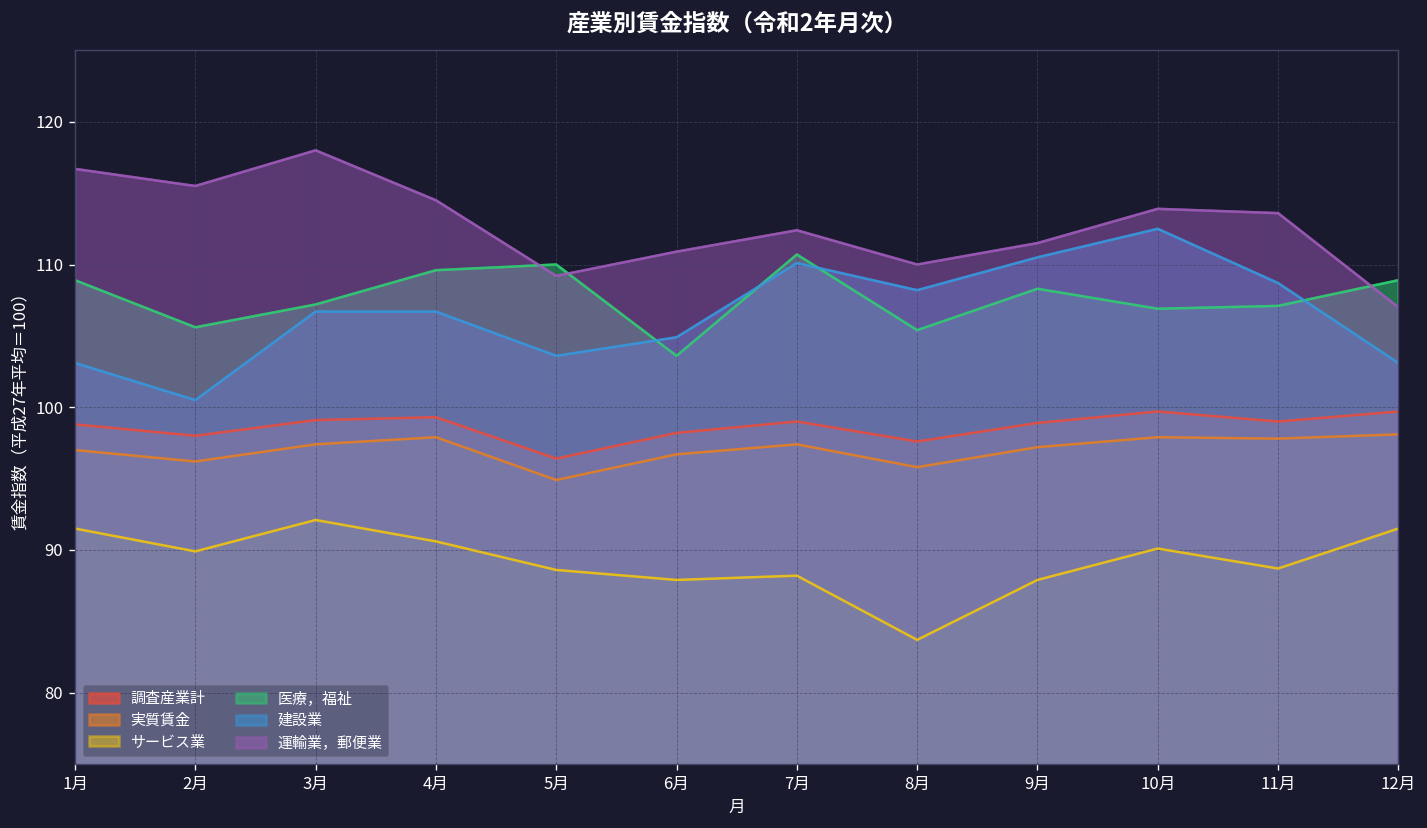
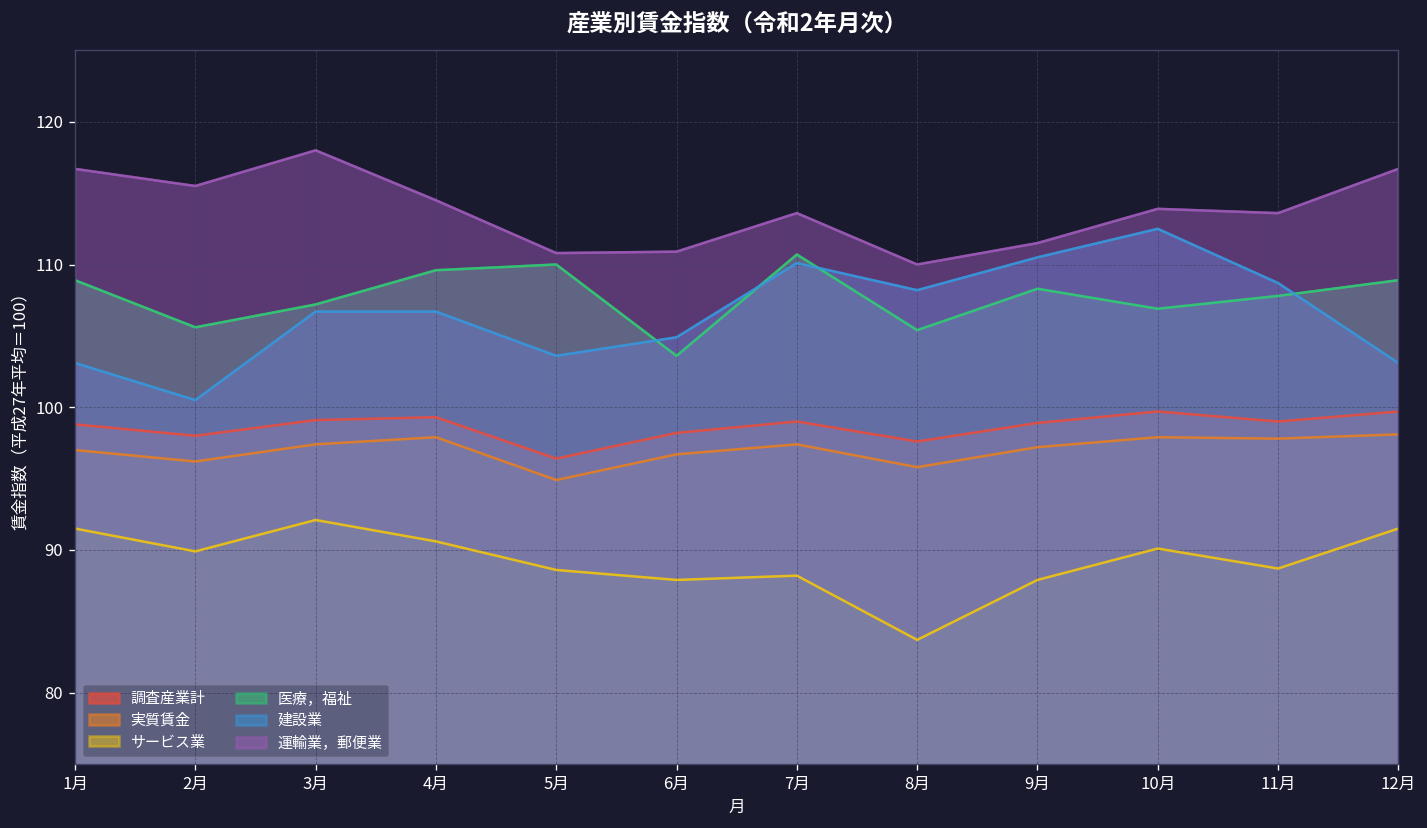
運輸業，郵便業, 5月: 109.2 -> 110.8
運輸業，郵便業, 7月: 112.4 -> 113.6
医療，福祉, 11月: 107.1 -> 107.8
運輸業，郵便業, 12月: 107.0 -> 116.7
